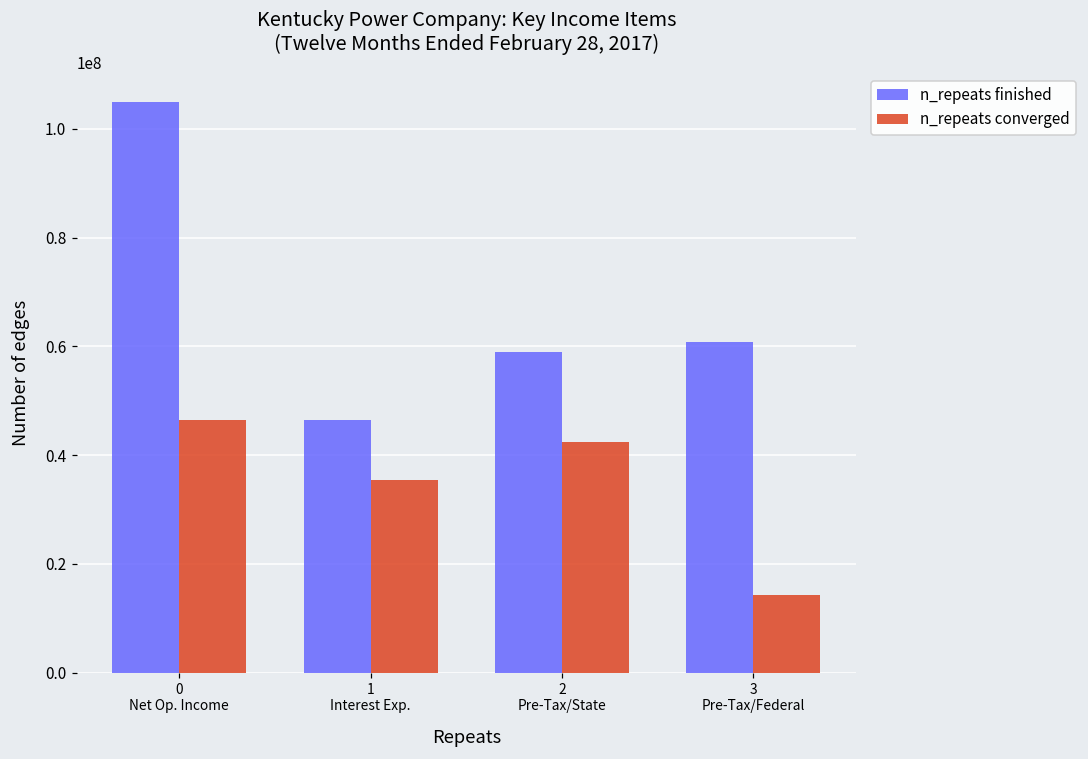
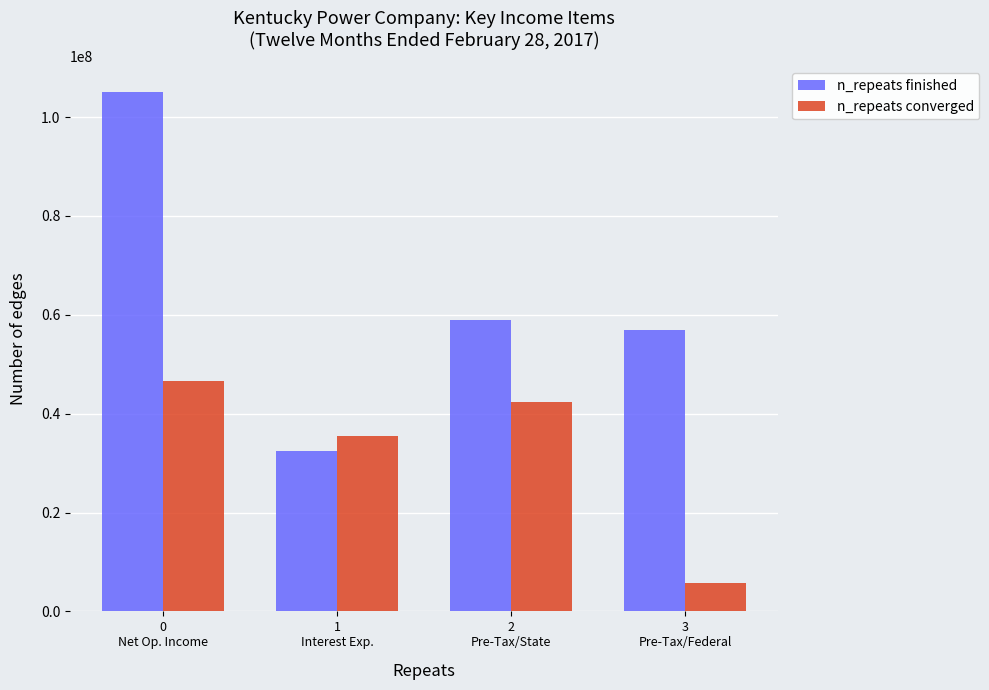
n_repeats finished, 1 Interest Exp.: 47000000 -> 32000000
n_repeats finished, 3 Pre-Tax/Federal: 61000000 -> 57000000
n_repeats converged, 3 Pre-Tax/Federal: 14000000 -> 6000000
